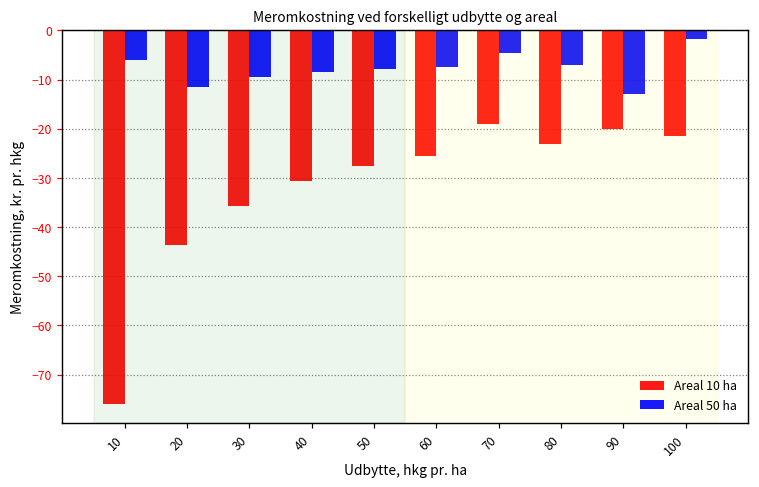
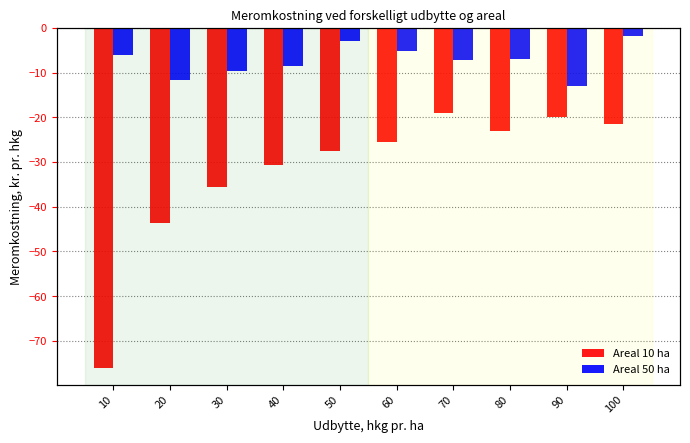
Areal 50 ha, 50: -8 -> -3
Areal 50 ha, 60: -8 -> -5
Areal 50 ha, 70: -5 -> -7
